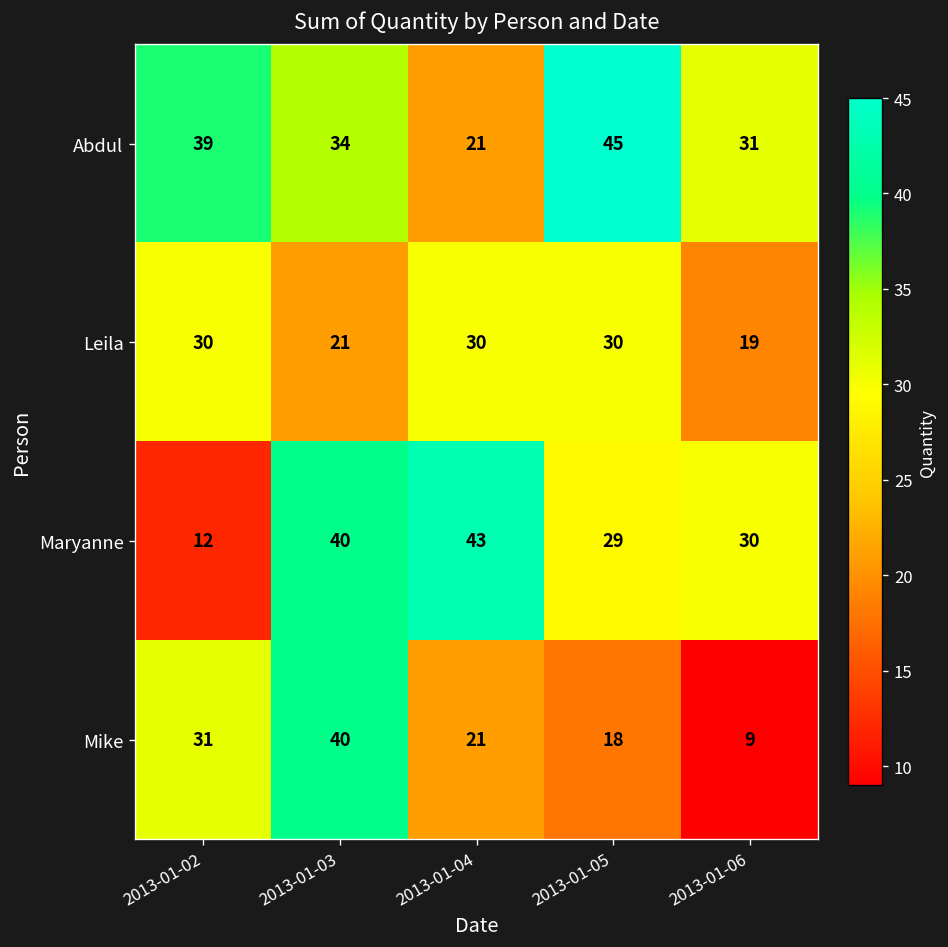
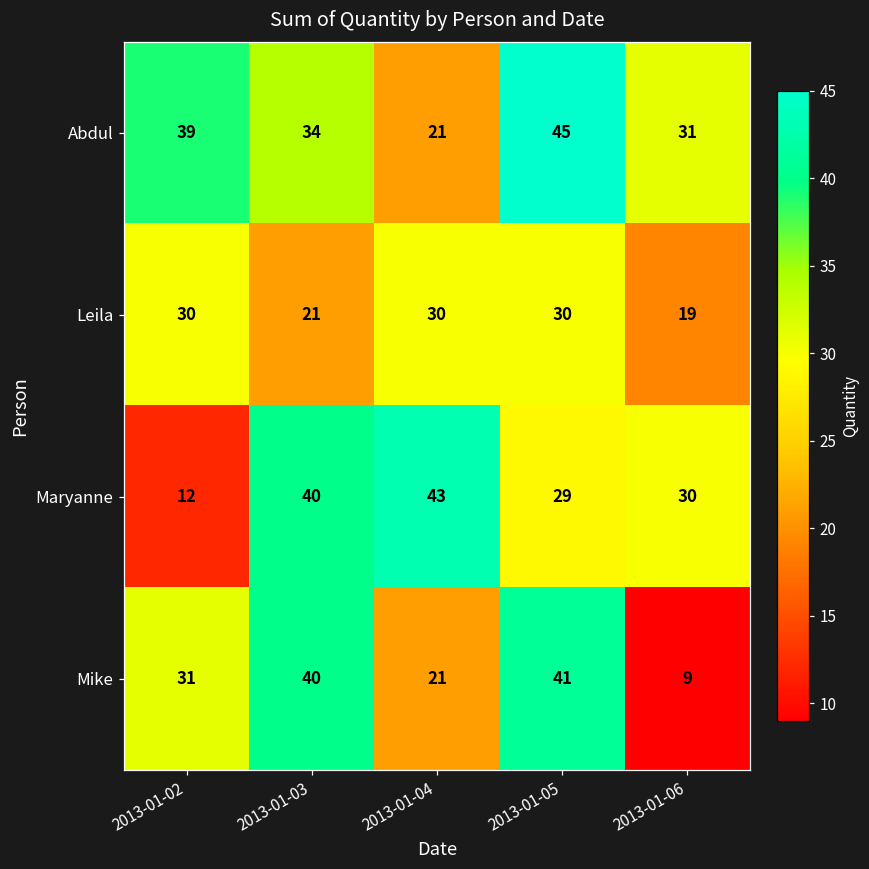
Mike, 2013-01-05: 18 -> 41
